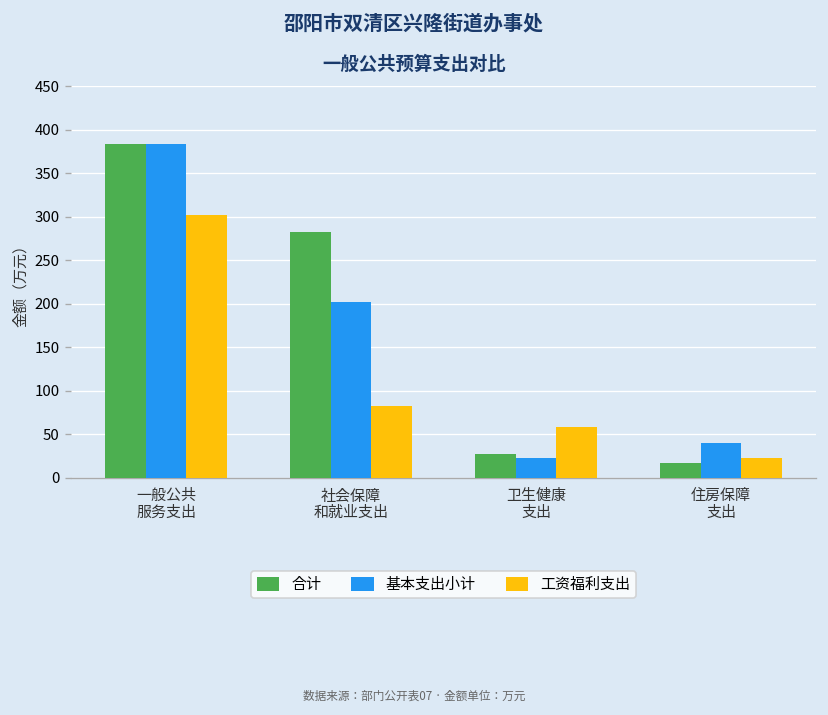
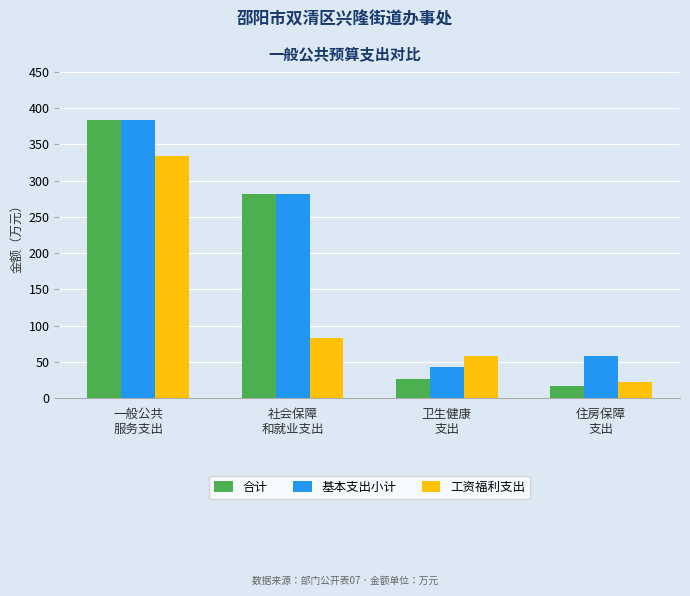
工资福利支出, 一般公共 服务支出: 300 -> 330
基本支出小计, 社会保障 和就业支出: 200 -> 280
基本支出小计, 卫生健康 支出: 20 -> 40
基本支出小计, 住房保障 支出: 40 -> 60
